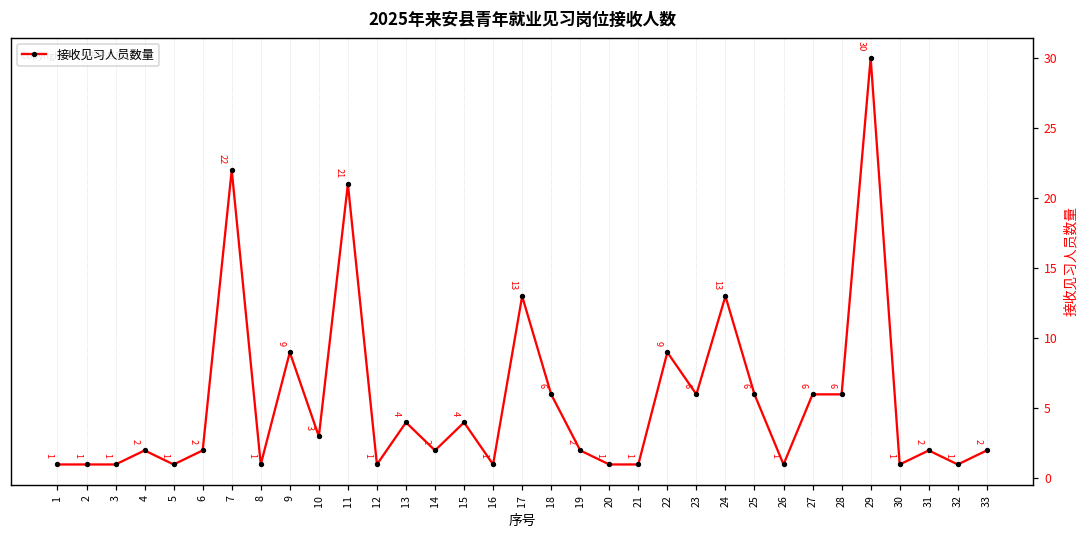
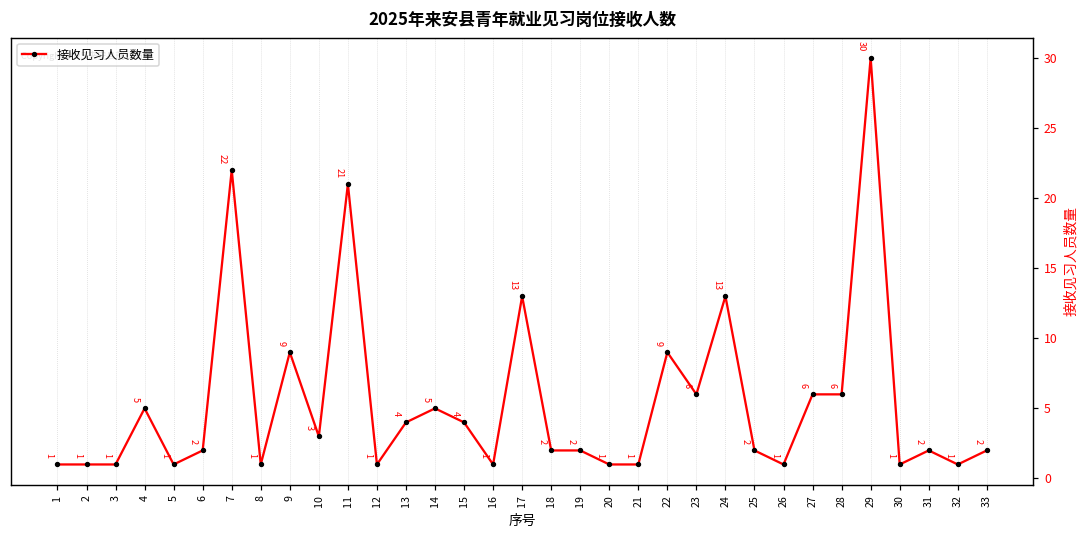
4: 2 -> 5
14: 2 -> 5
18: 6 -> 2
25: 6 -> 2
